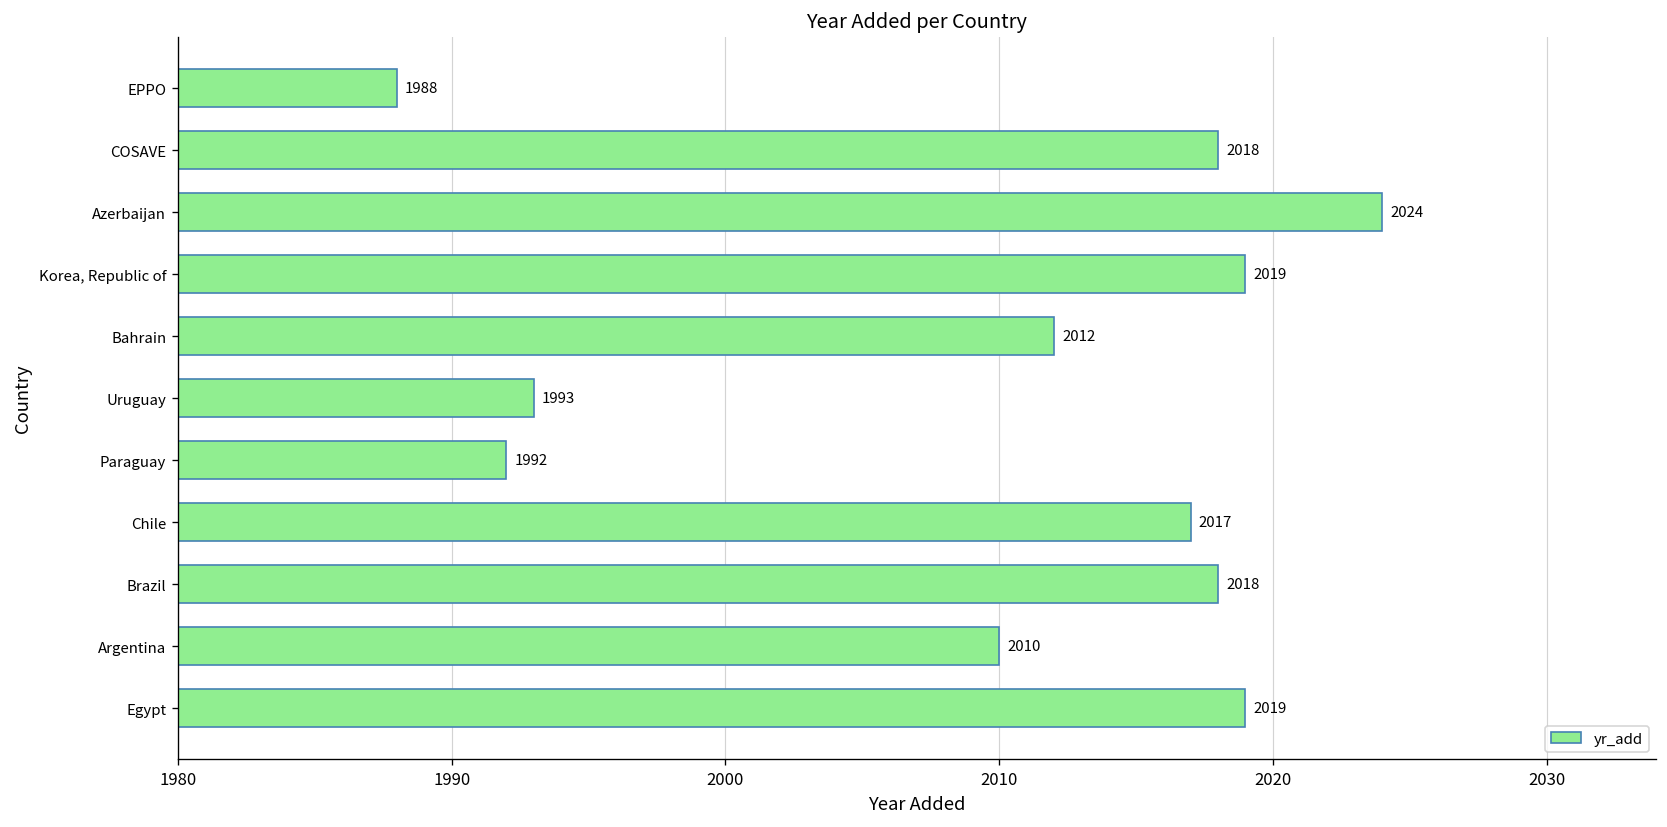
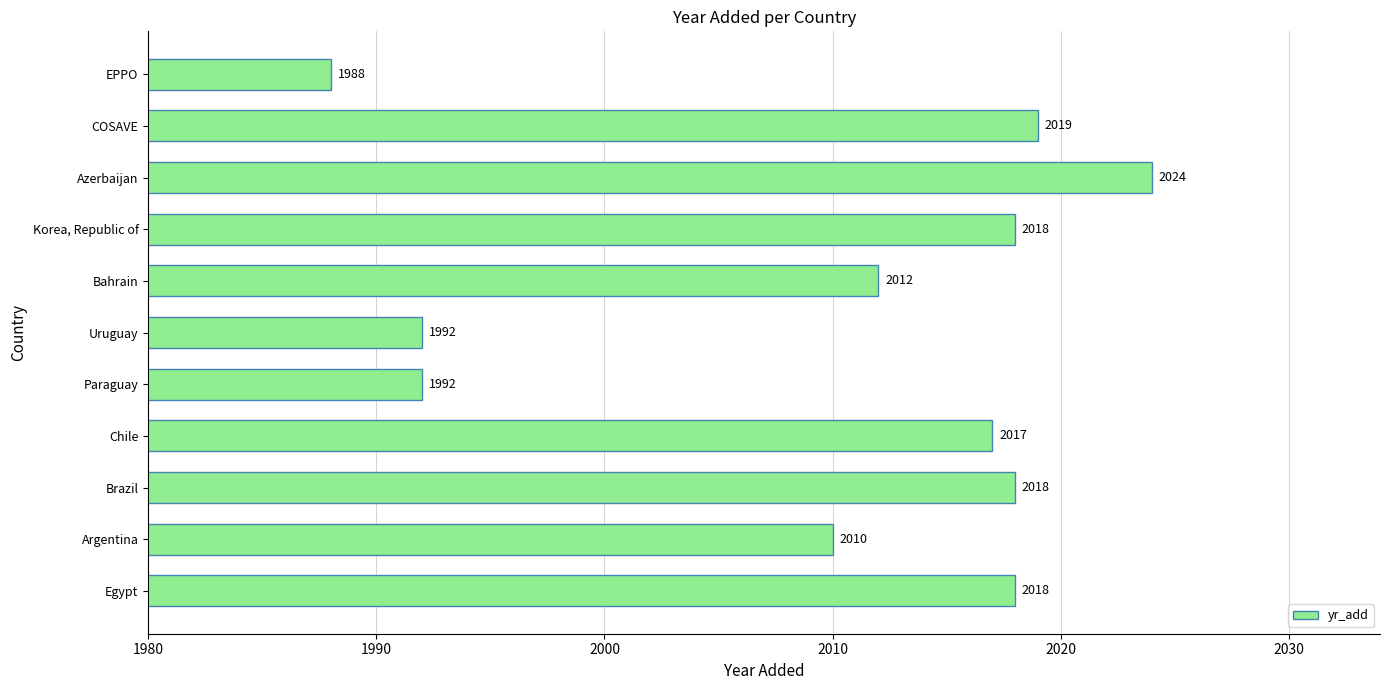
COSAVE: 2018 -> 2019
Korea, Republic of: 2019 -> 2018
Uruguay: 1993 -> 1992
Egypt: 2019 -> 2018
